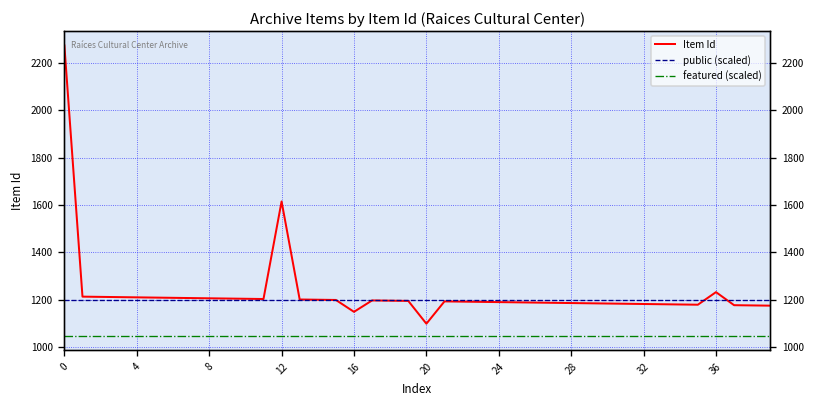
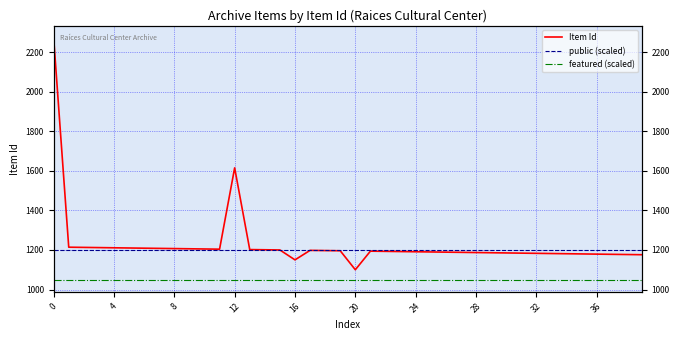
Item Id, 36: 1230 -> 1180
